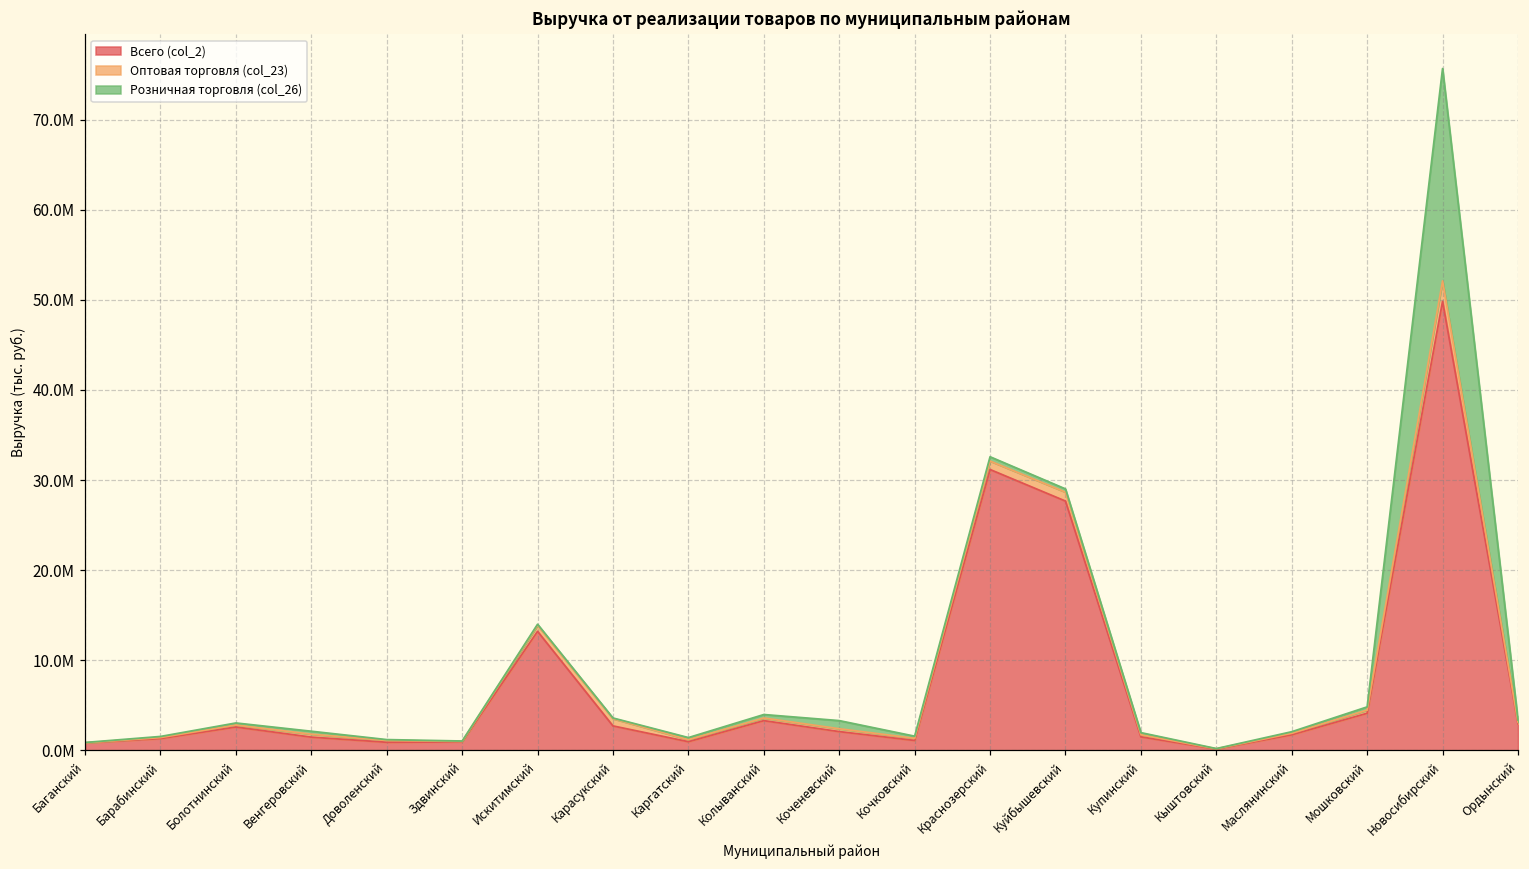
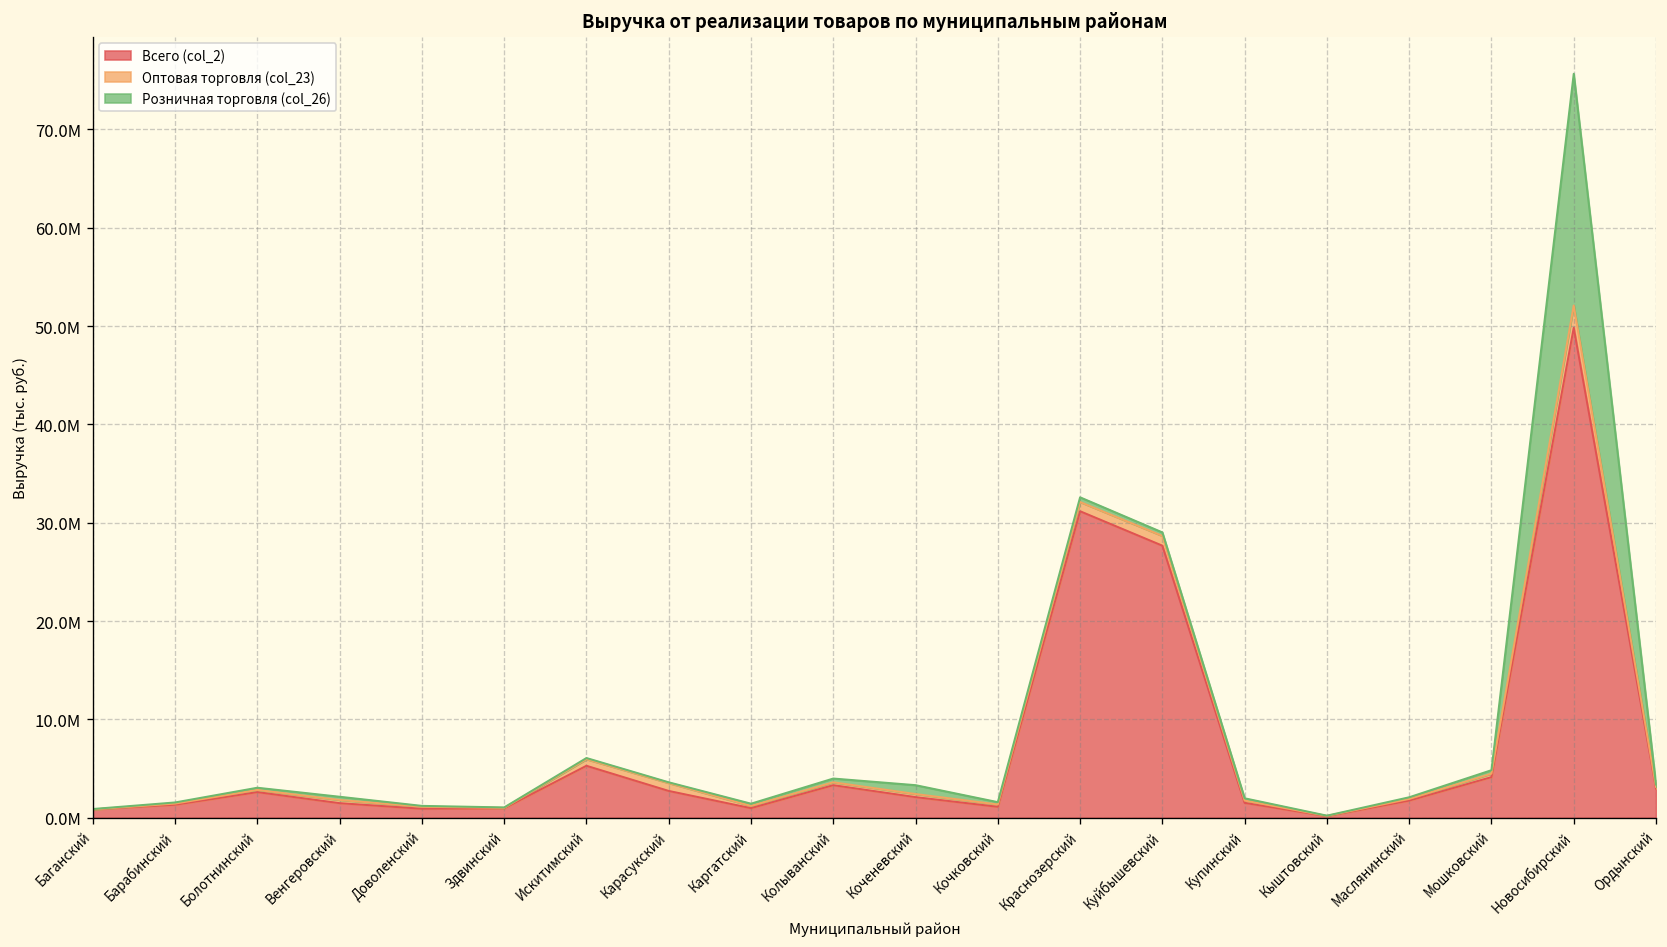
Всего (col_2), Искитимский: 13000000 -> 5000000
